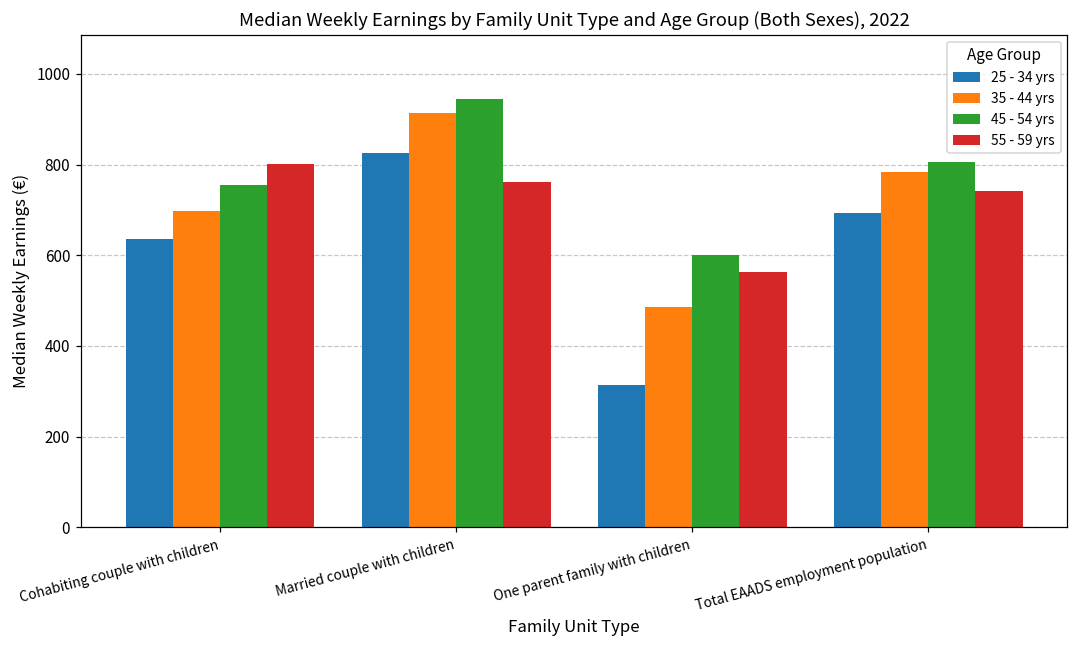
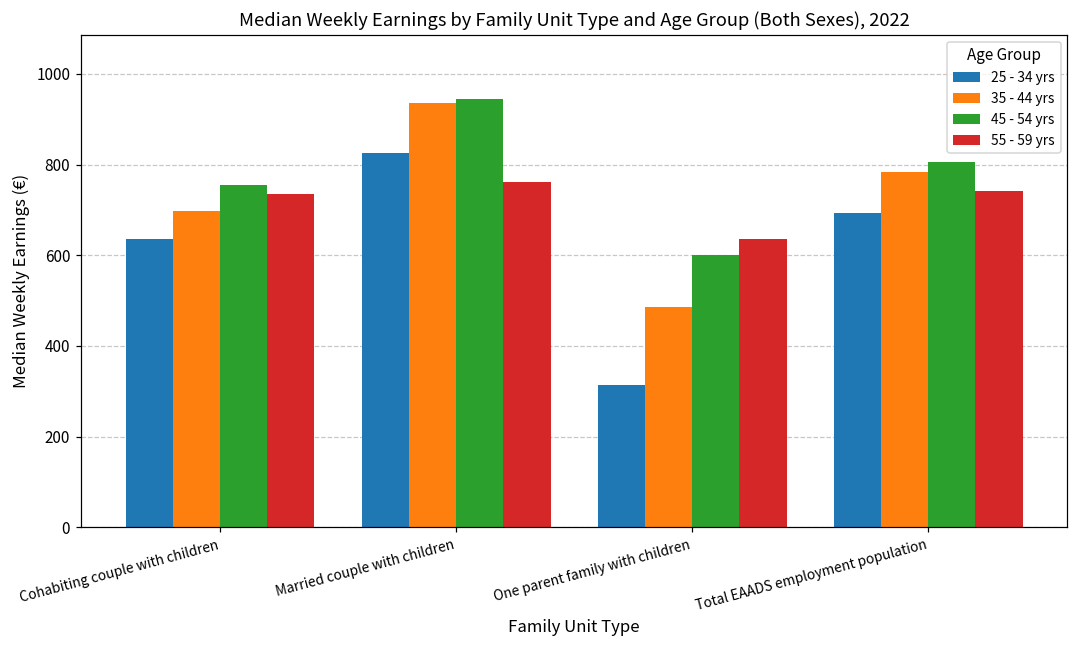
55 - 59 yrs, Cohabiting couple with children: 800 -> 740
35 - 44 yrs, Married couple with children: 910 -> 940
55 - 59 yrs, One parent family with children: 560 -> 640
